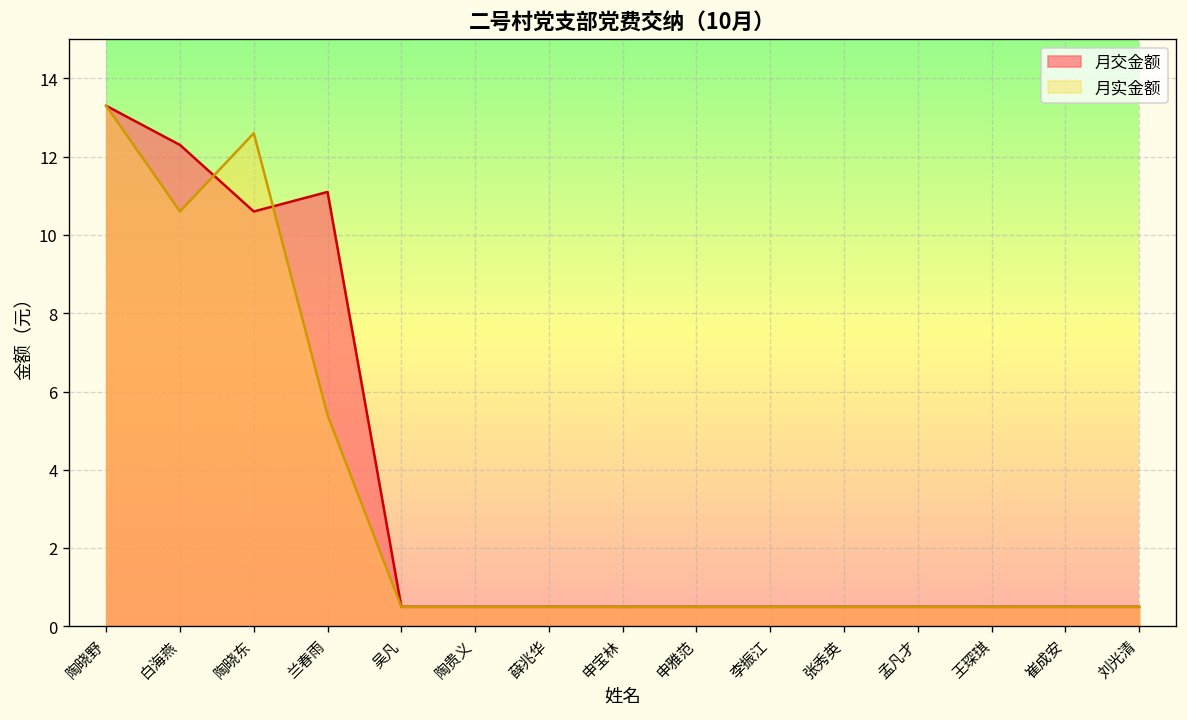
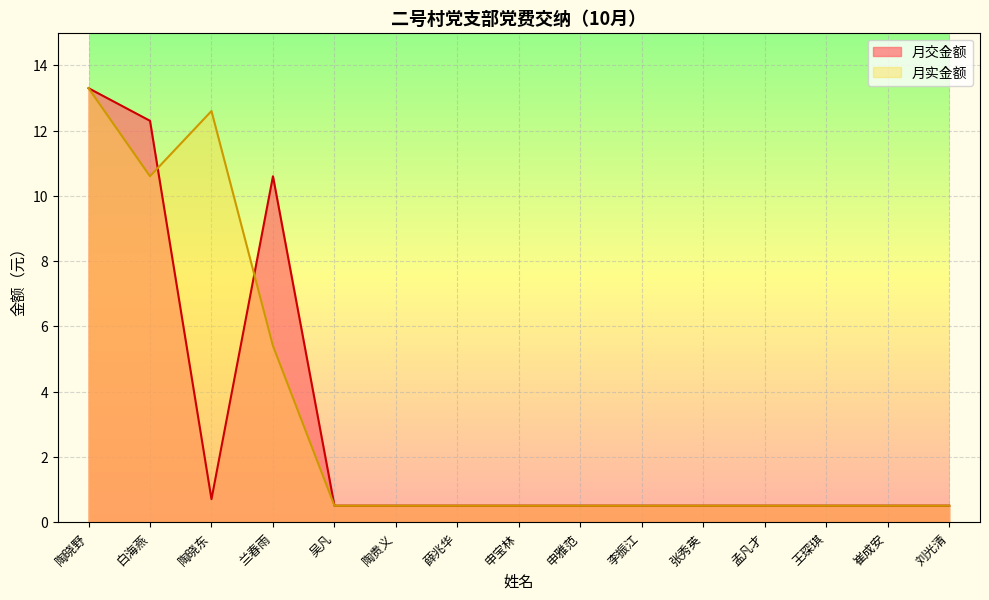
月交金额, 陶晓东: 10.6 -> 0.7
月交金额, 兰春雨: 11.1 -> 10.6
